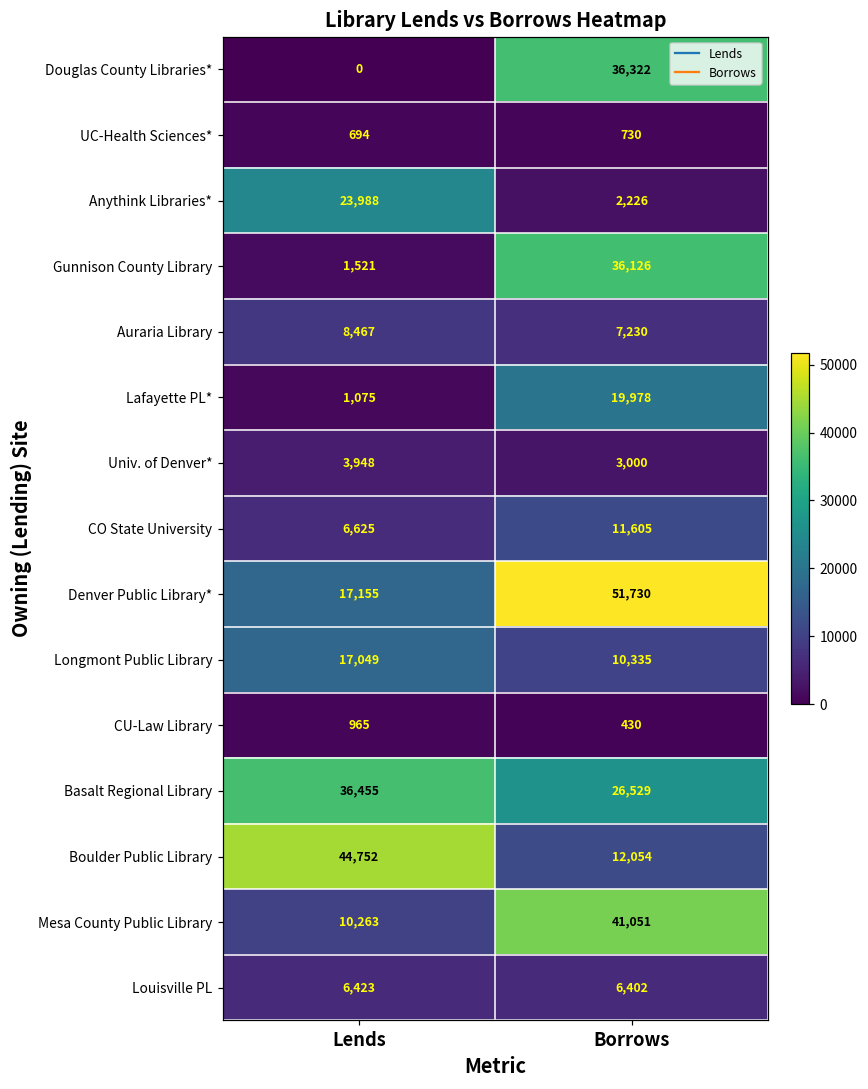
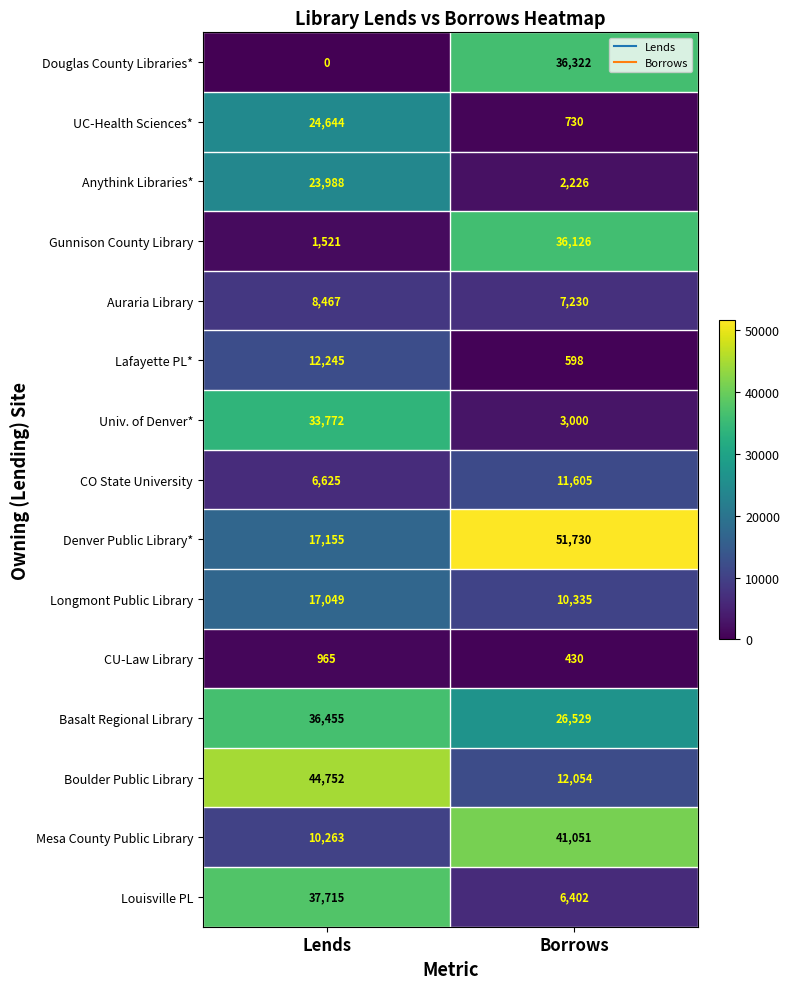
UC-Health Sciences*, Lends: 694 -> 24,644
Lafayette PL*, Lends: 1,075 -> 12,245
Lafayette PL*, Borrows: 19,978 -> 598
Univ. of Denver*, Lends: 3,948 -> 33,772
Louisville PL, Lends: 6,423 -> 37,715
